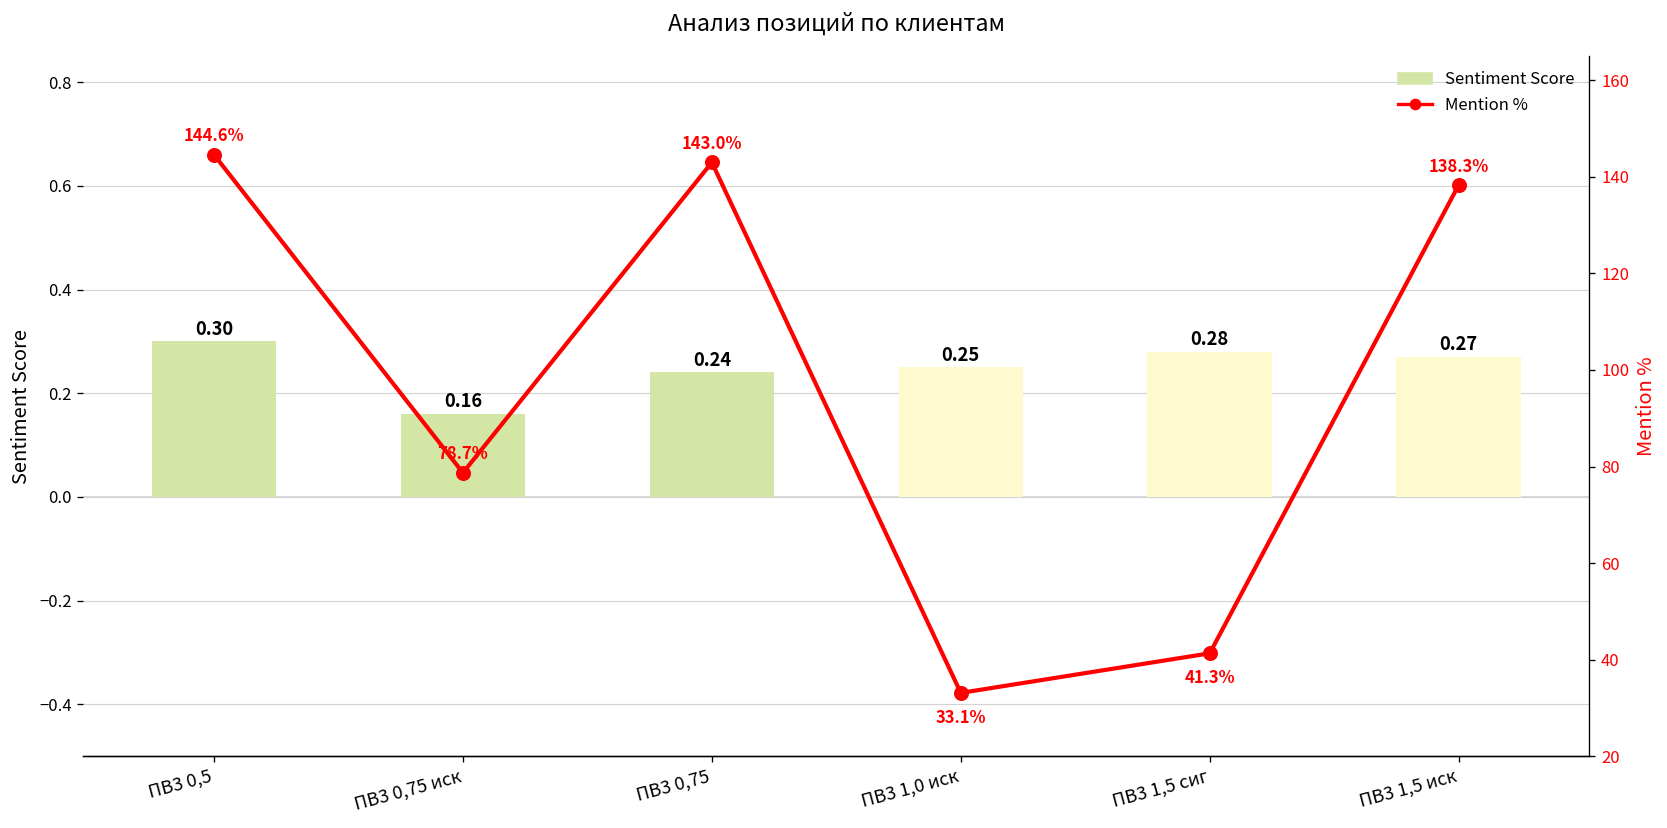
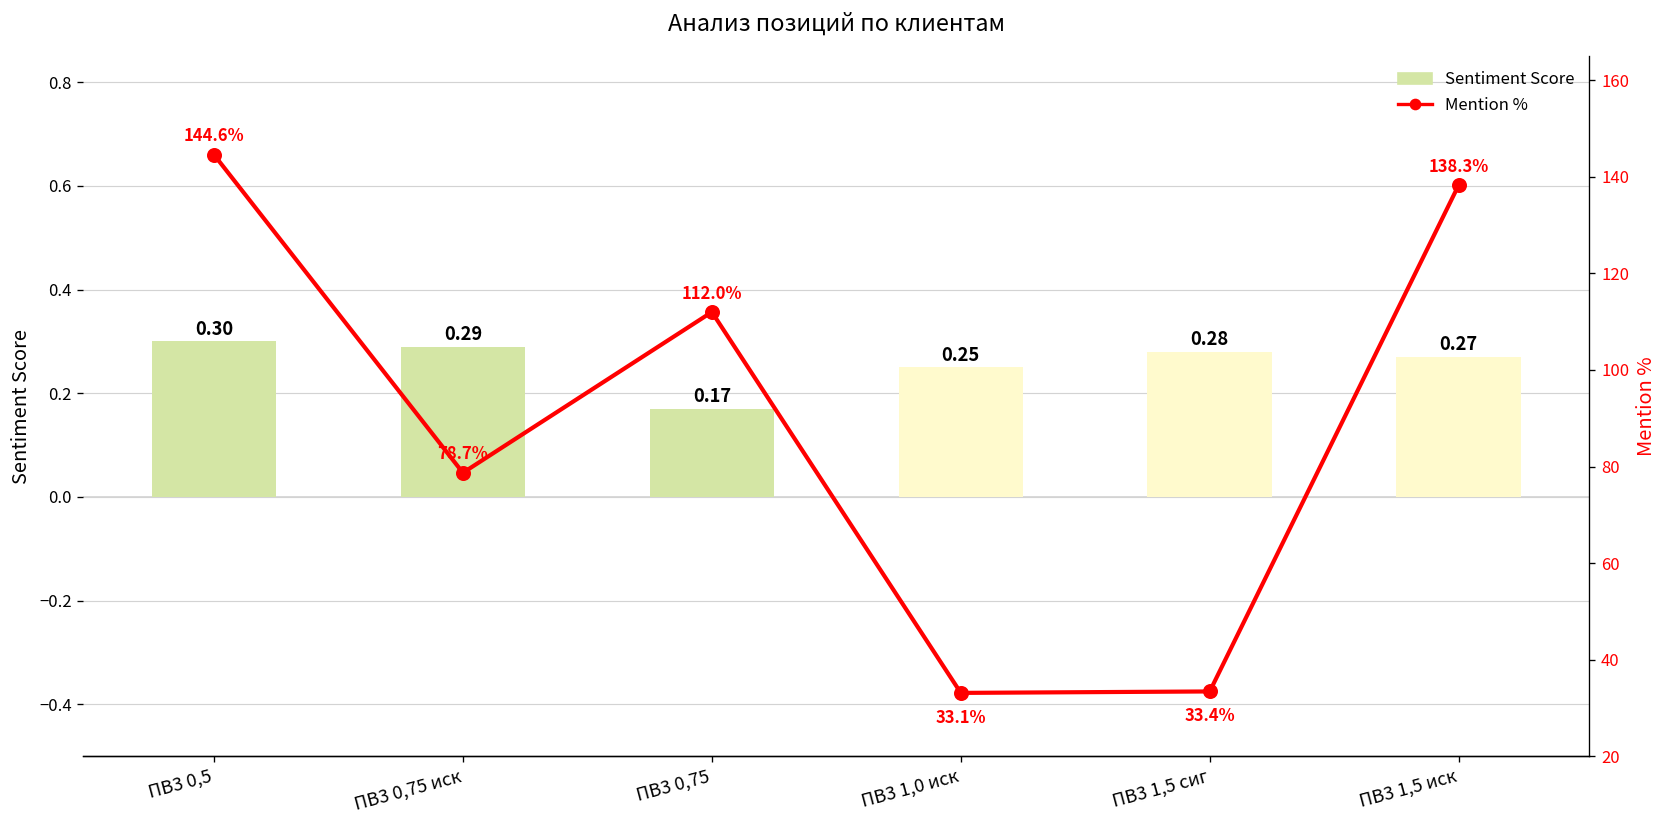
Sentiment Score, ПВ3 0,75 иск: 0.16 -> 0.29
Sentiment Score, ПВ3 0,75: 0.24 -> 0.17
Mention %, ПВ3 0,75: 143.0% -> 112.0%
Mention %, ПВ3 1,5 сиг: 41.3% -> 33.4%
